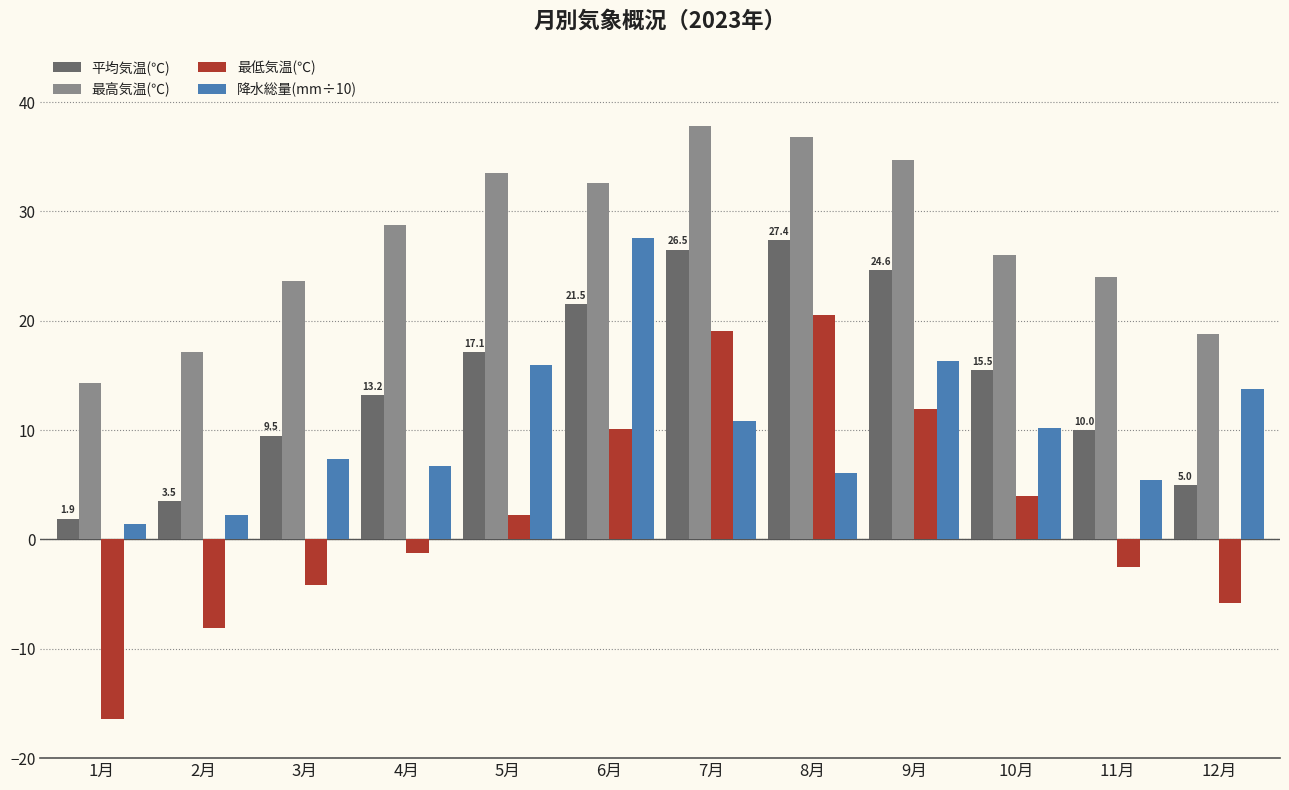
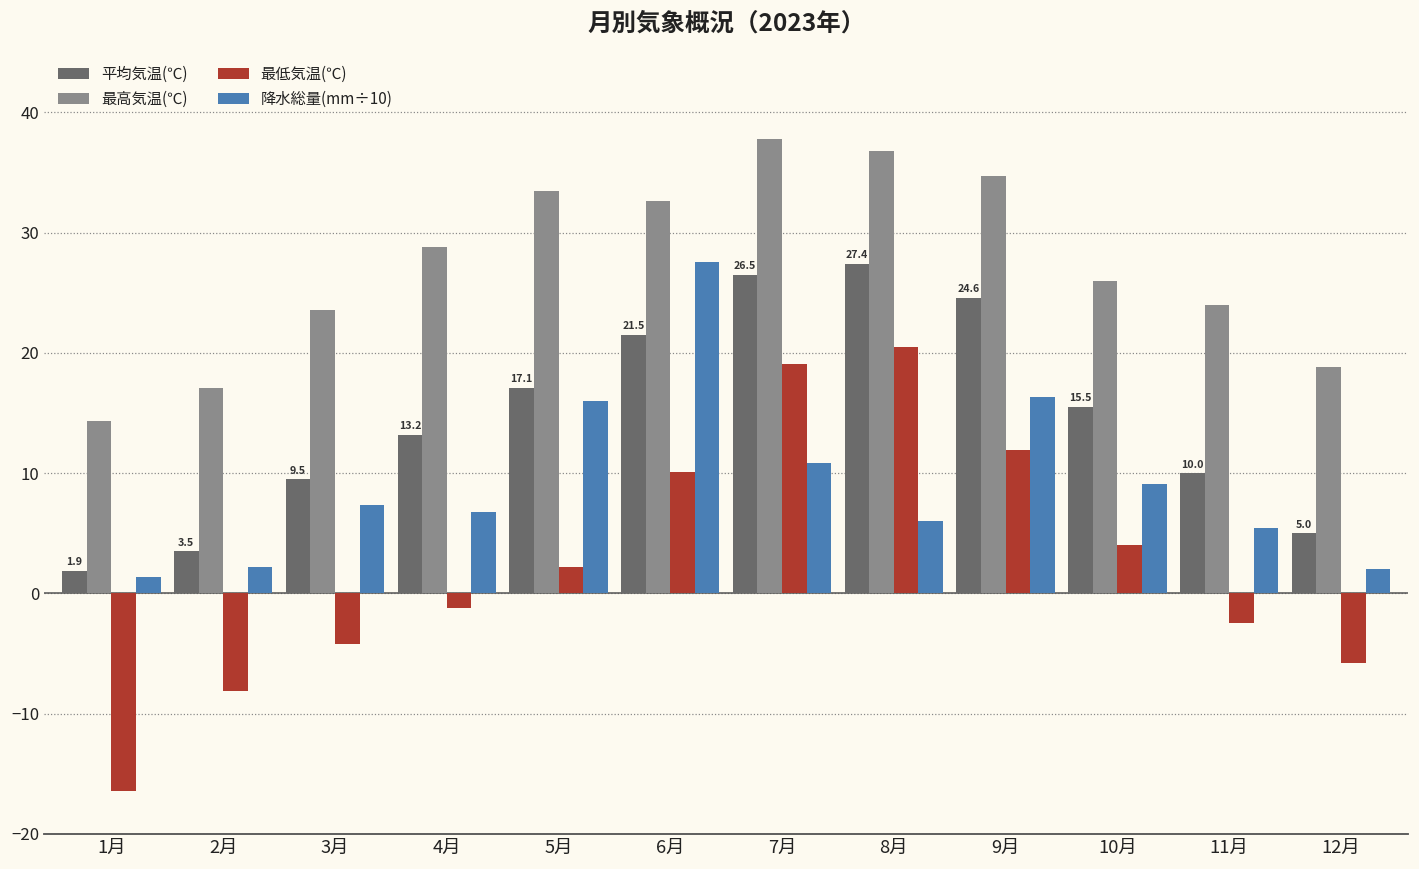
降水総量(mm÷10), 10月: 10.2 -> 9.1
降水総量(mm÷10), 12月: 13.8 -> 2.1
